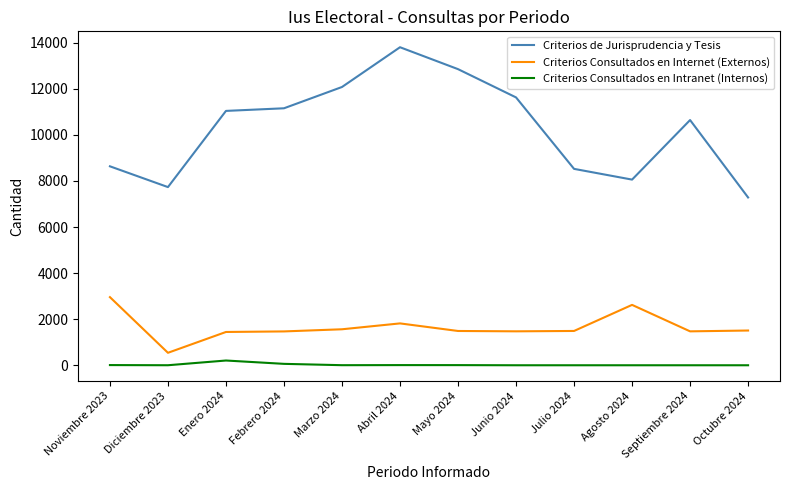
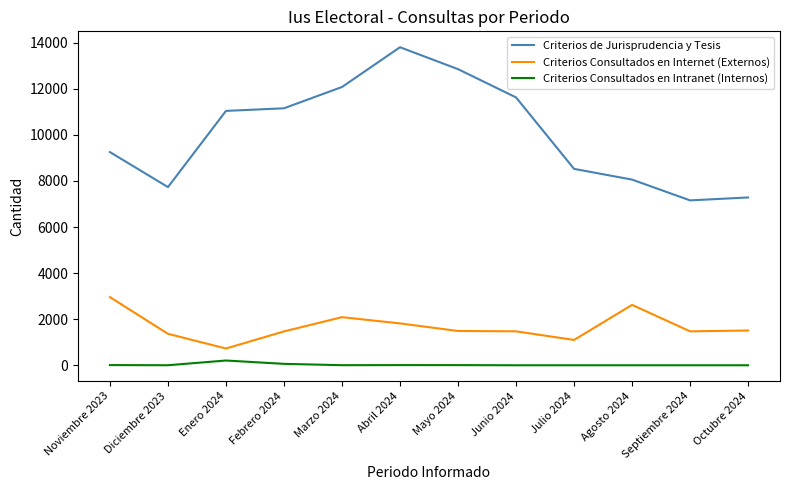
Criterios de Jurisprudencia y Tesis, Noviembre 2023: 8600 -> 9300
Criterios Consultados en Internet (Externos), Diciembre 2023: 500 -> 1400
Criterios Consultados en Internet (Externos), Enero 2024: 1400 -> 700
Criterios Consultados en Internet (Externos), Marzo 2024: 1600 -> 2100
Criterios Consultados en Internet (Externos), Julio 2024: 1500 -> 1100
Criterios de Jurisprudencia y Tesis, Septiembre 2024: 10600 -> 7200
